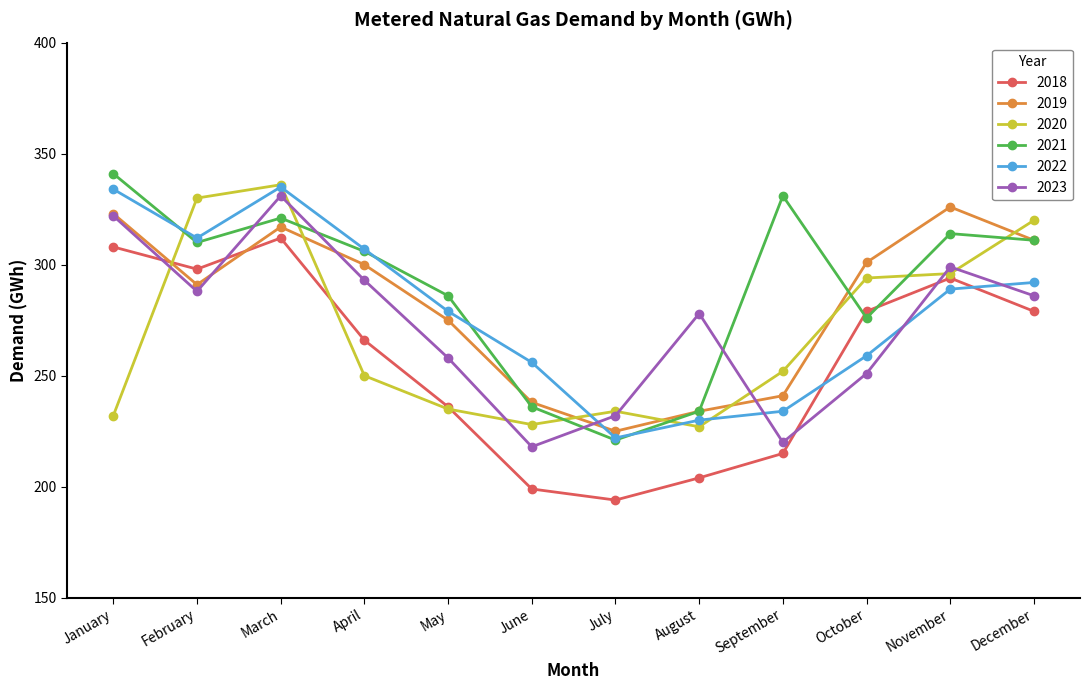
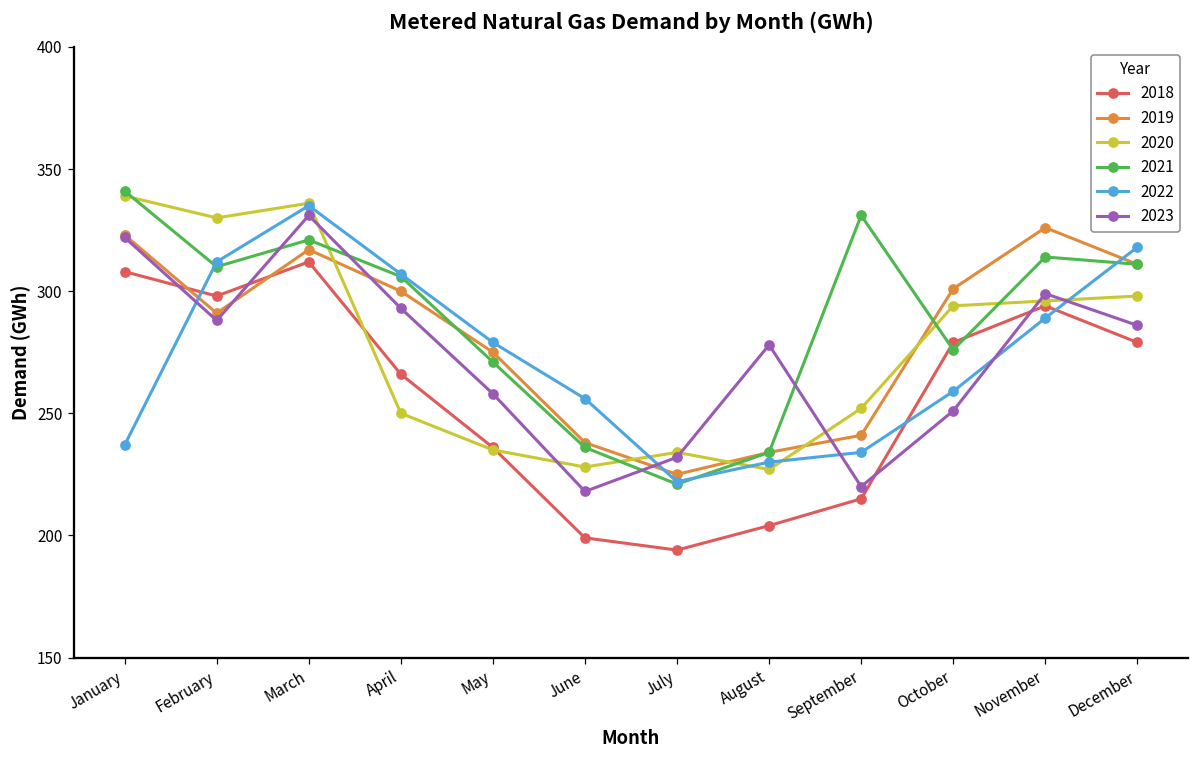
2020, January: 232 -> 339
2022, January: 334 -> 237
2021, May: 286 -> 271
2020, December: 320 -> 298
2022, December: 292 -> 318
